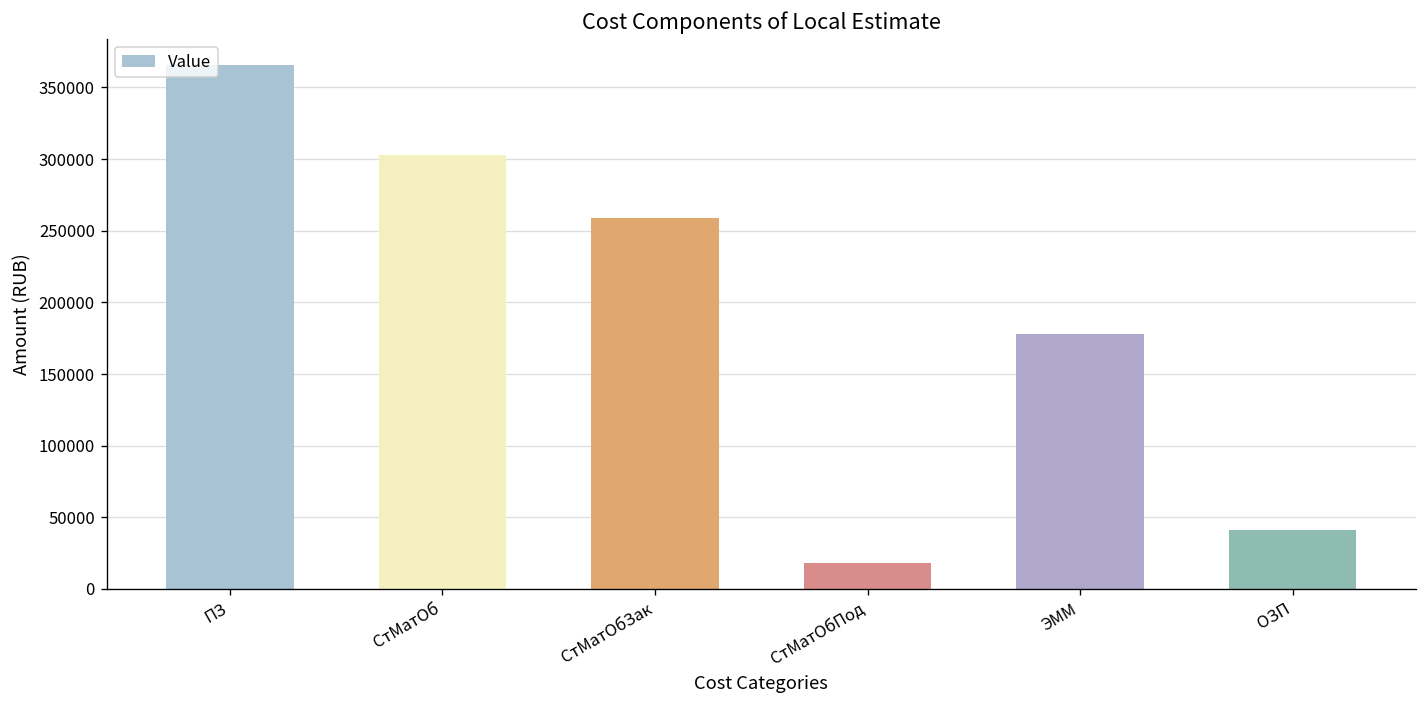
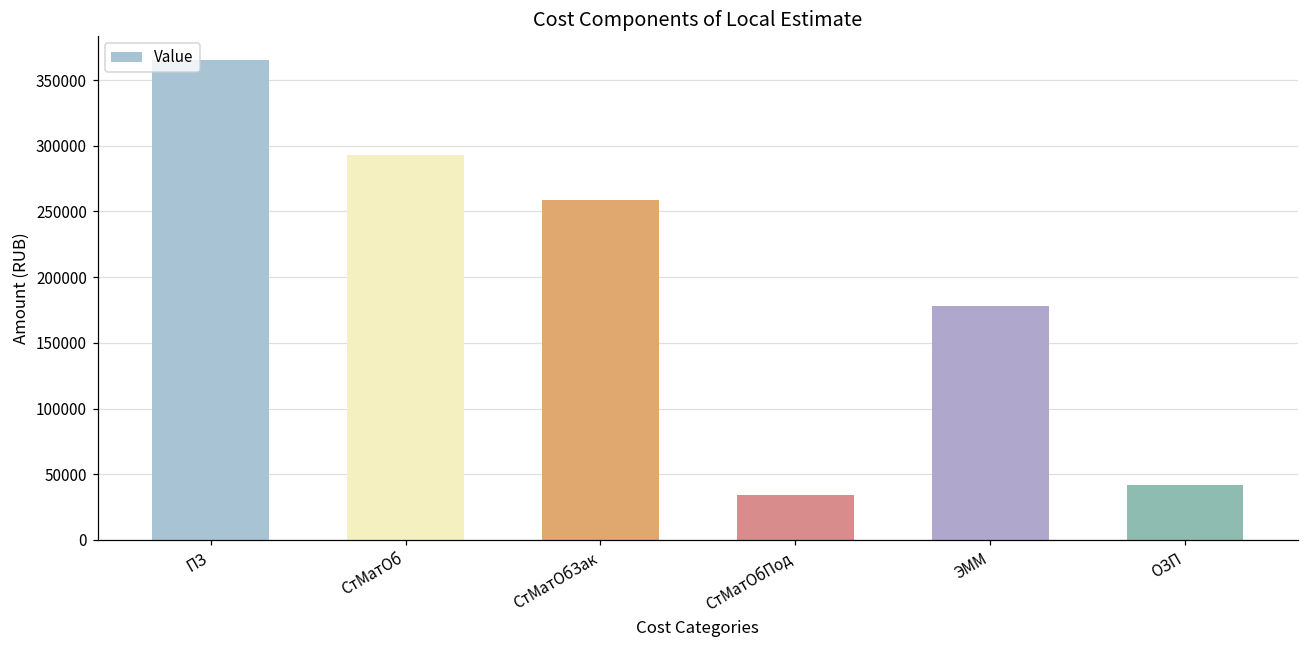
СтМатОб: 303000 -> 293000
СтМатОбПод: 18000 -> 34000
